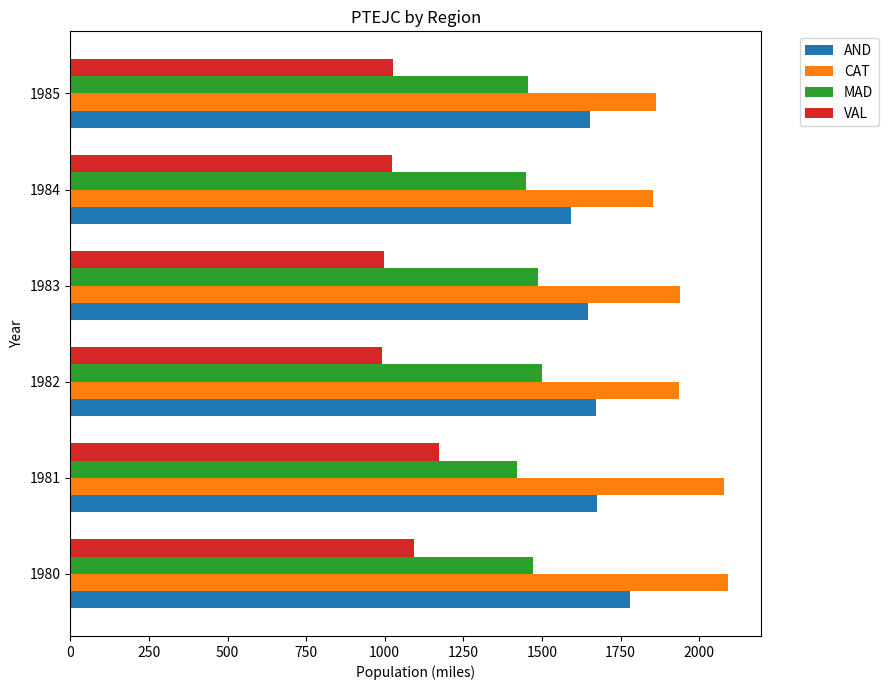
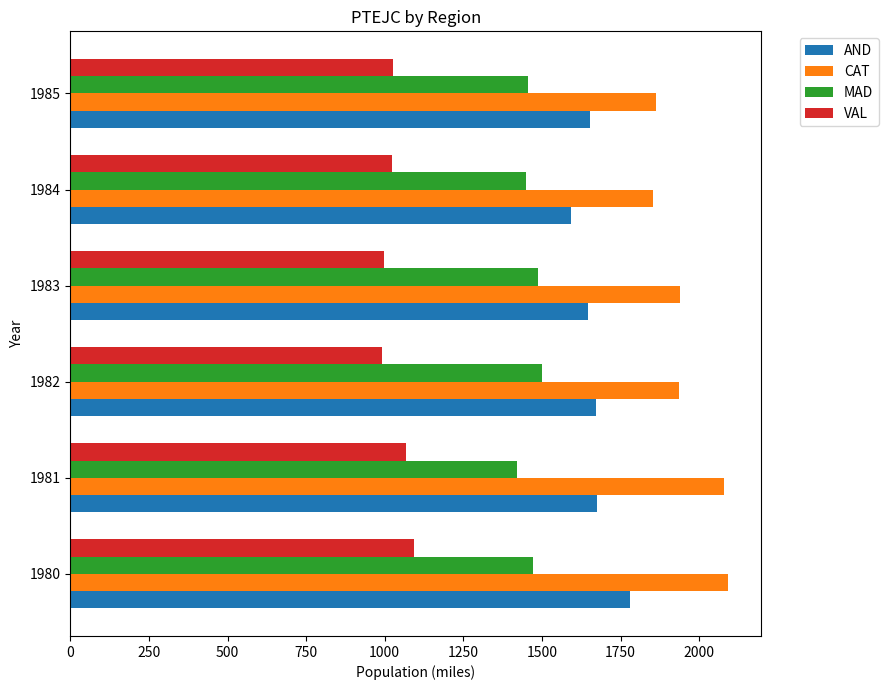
VAL, 1981: 1170 -> 1070
